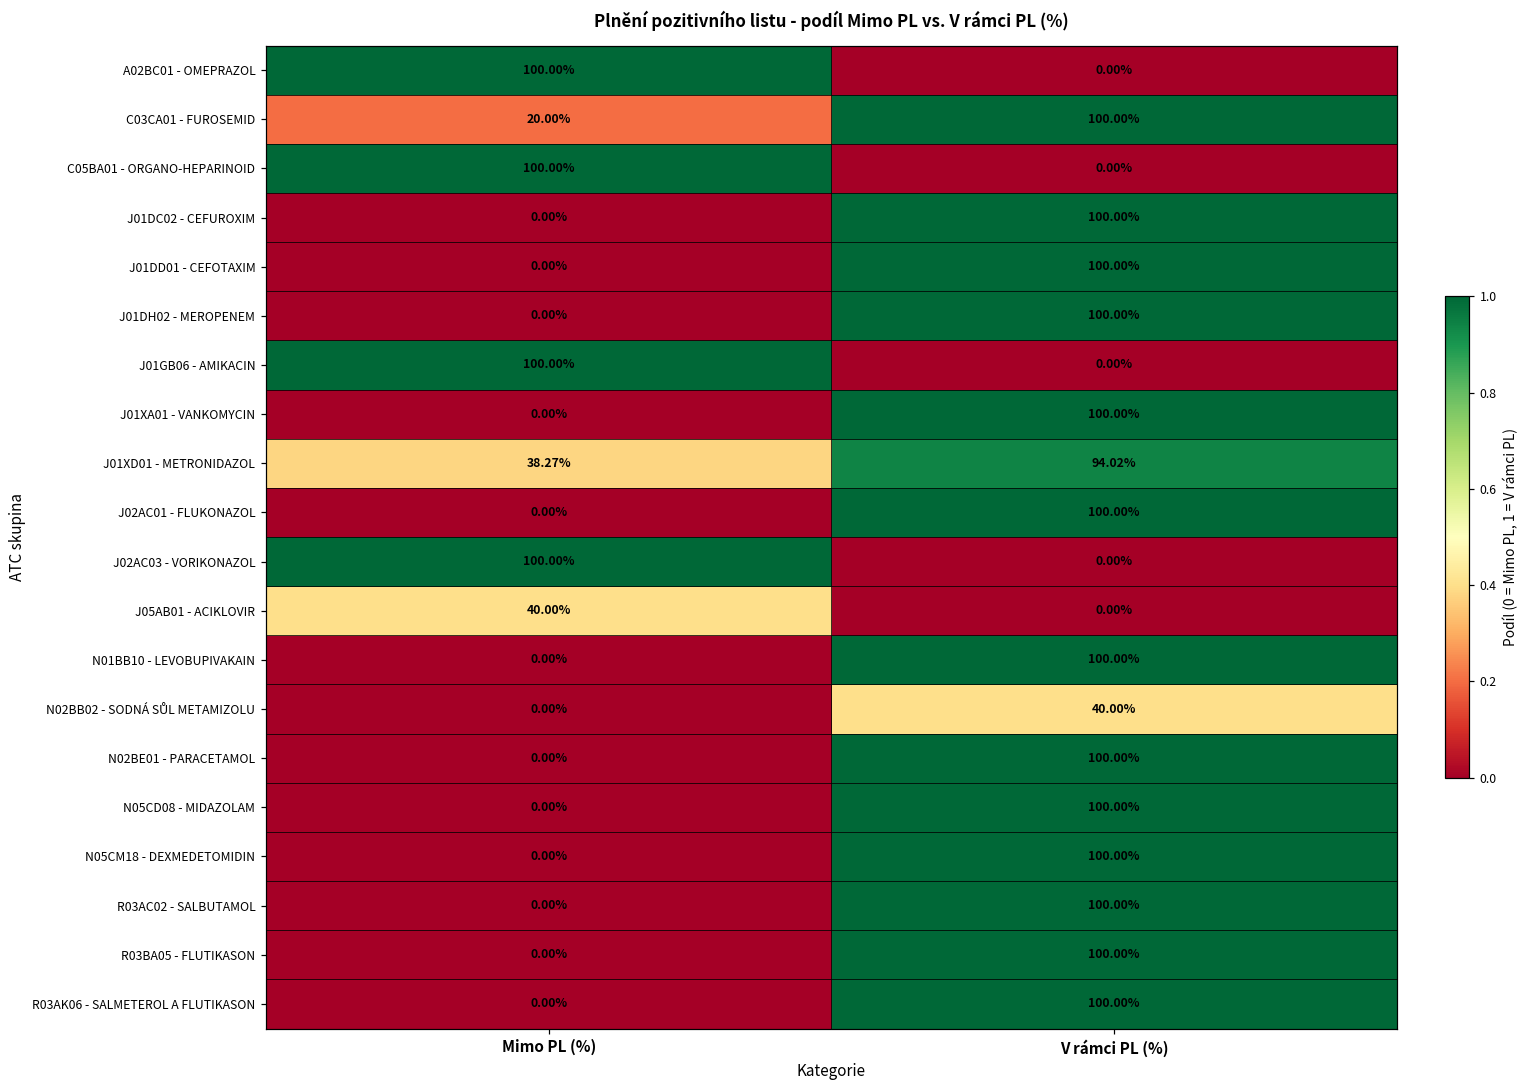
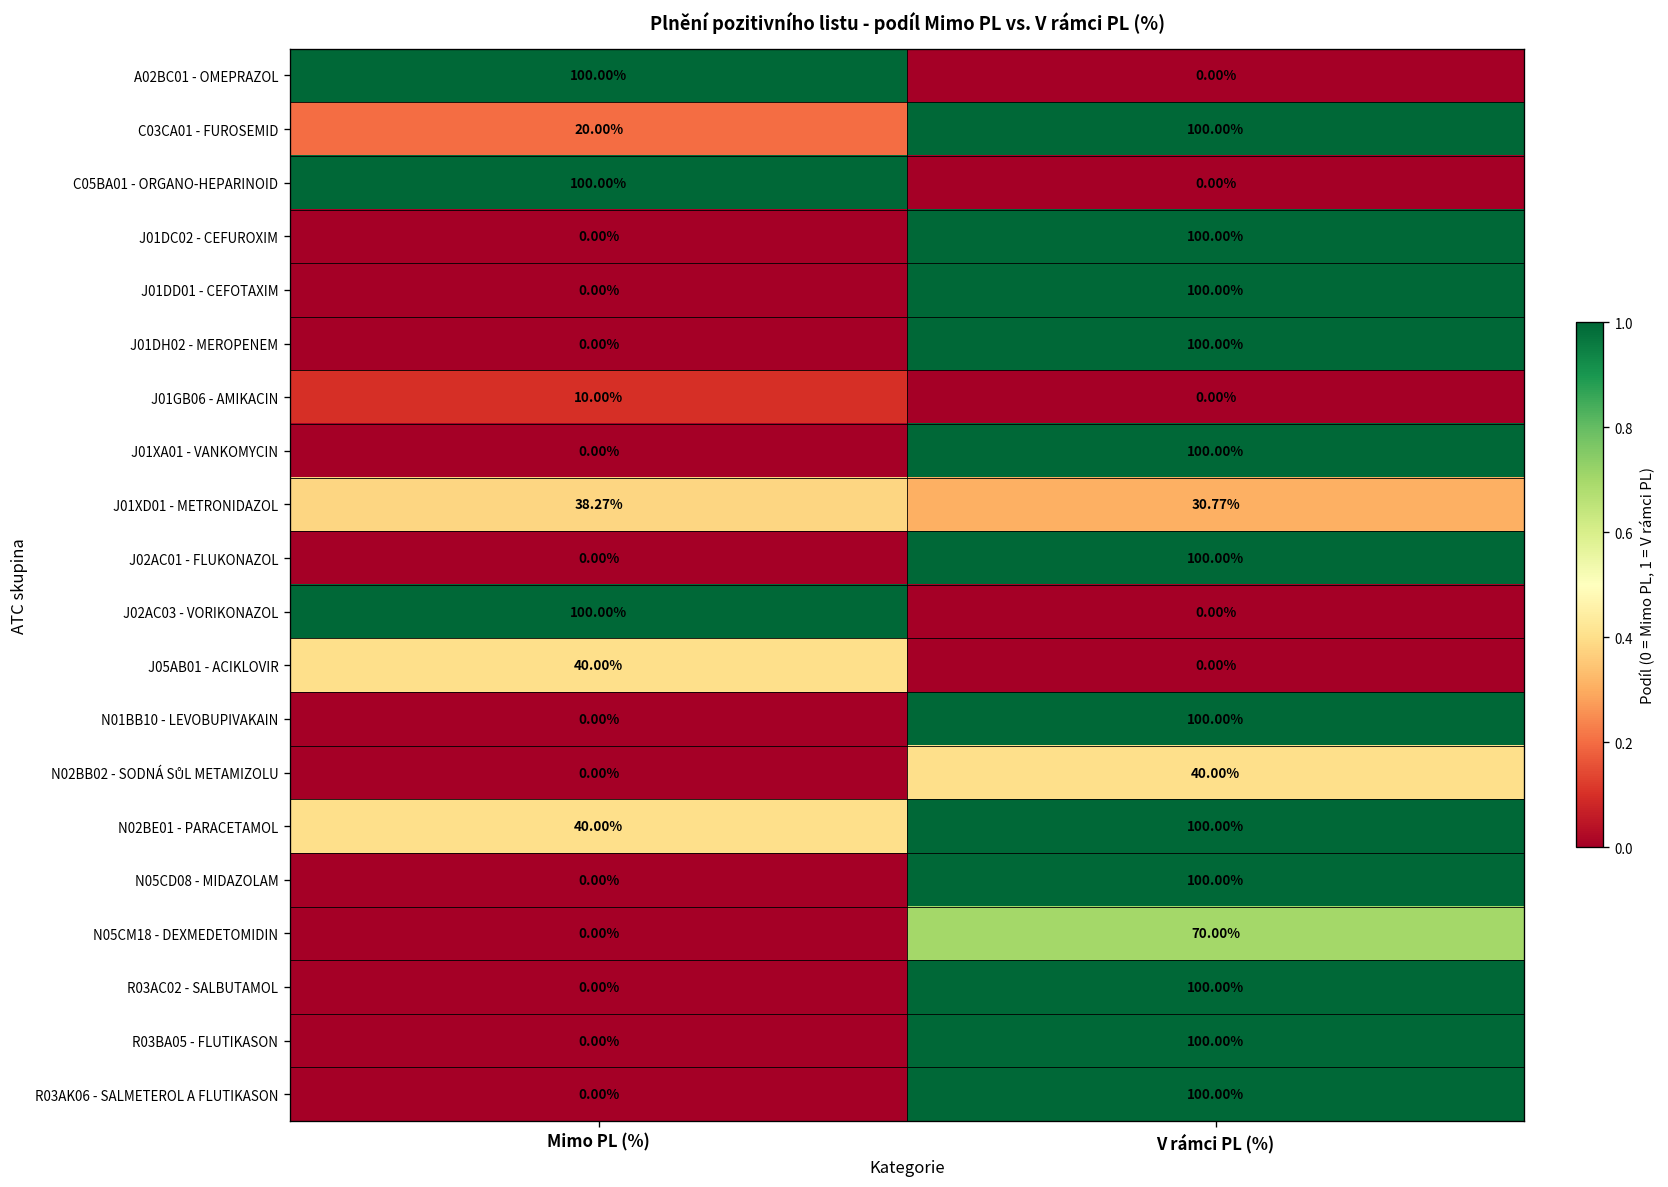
J01GB06 - AMIKACIN, Mimo PL (%): 100.00% -> 10.00%
J01XD01 - METRONIDAZOL, V rámci PL (%): 94.02% -> 30.77%
N02BE01 - PARACETAMOL, Mimo PL (%): 0.00% -> 40.00%
N05CM18 - DEXMEDETOMIDIN, V rámci PL (%): 100.00% -> 70.00%
